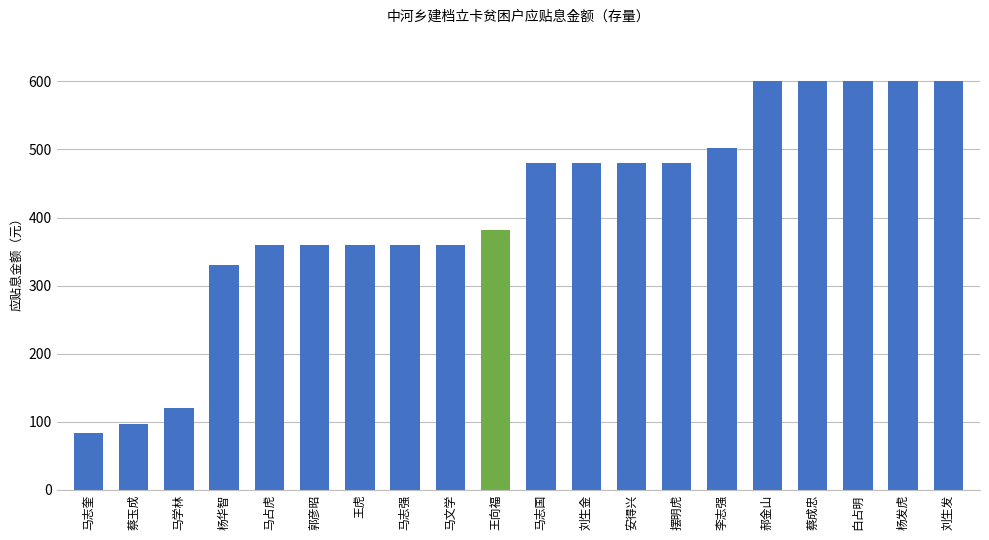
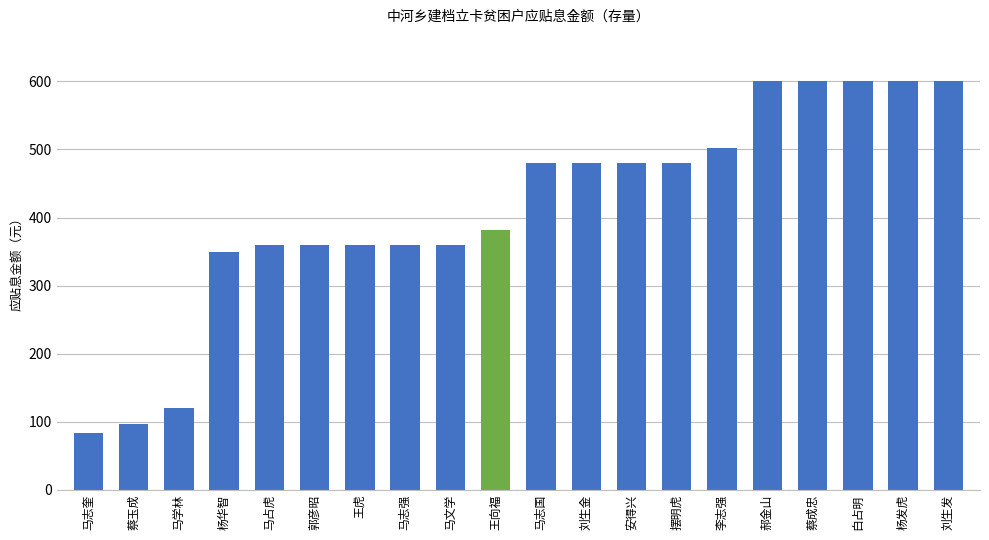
杨华智: 330 -> 350
